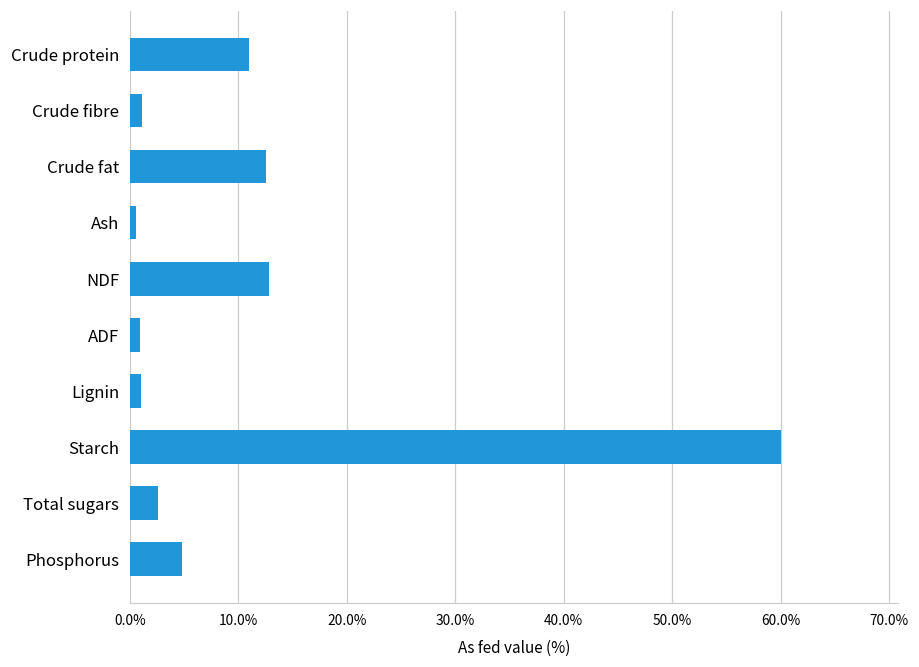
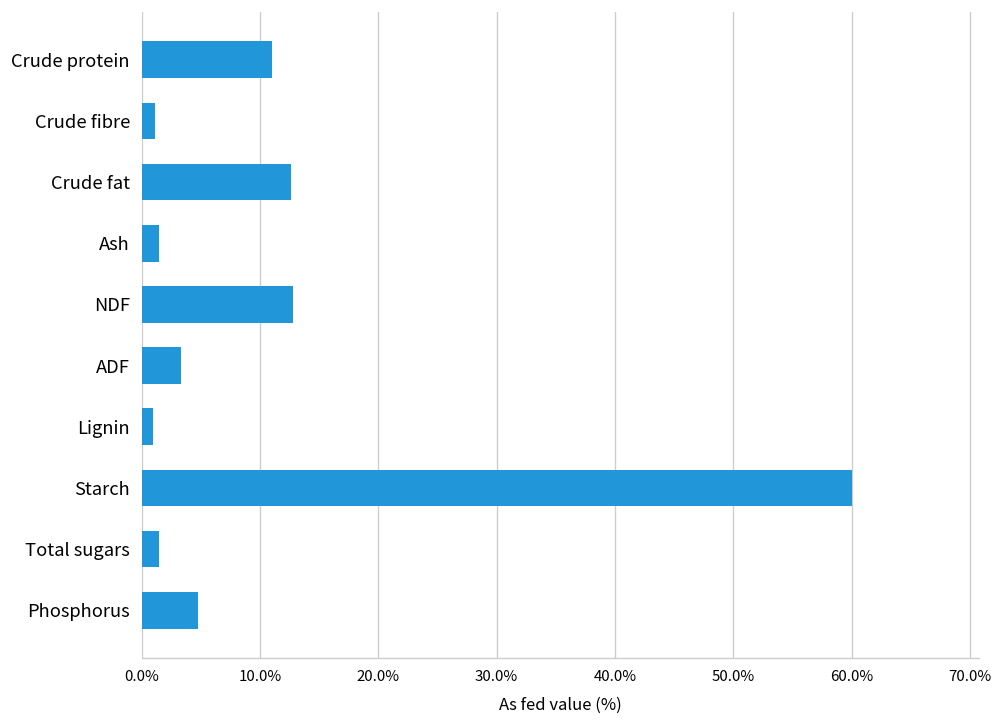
Ash: 1% -> 2%
ADF: 1% -> 3%
Total sugars: 3% -> 2%
